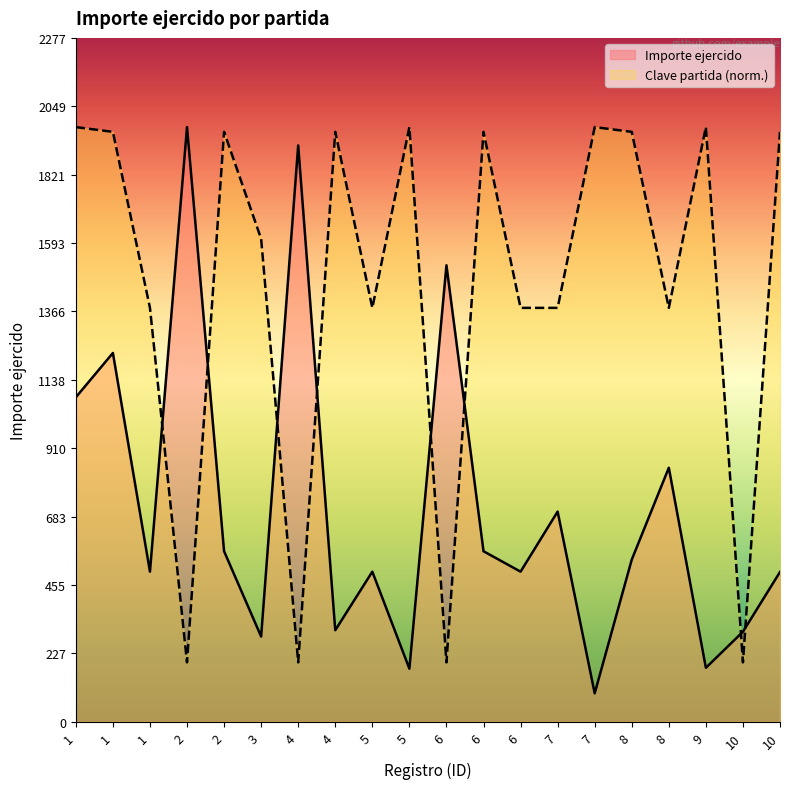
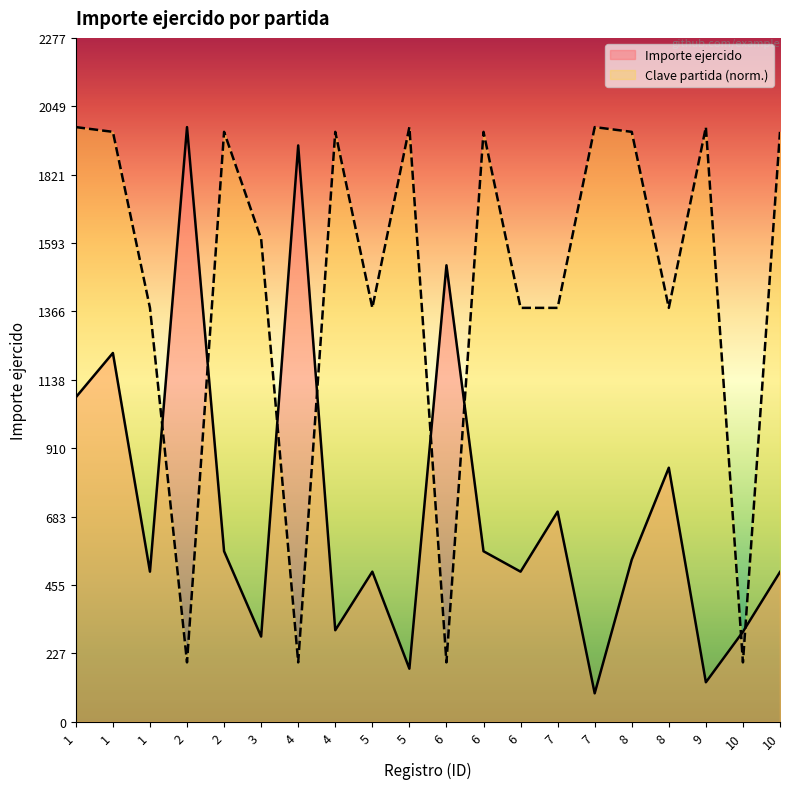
Importe ejercido, 9: 180 -> 130
